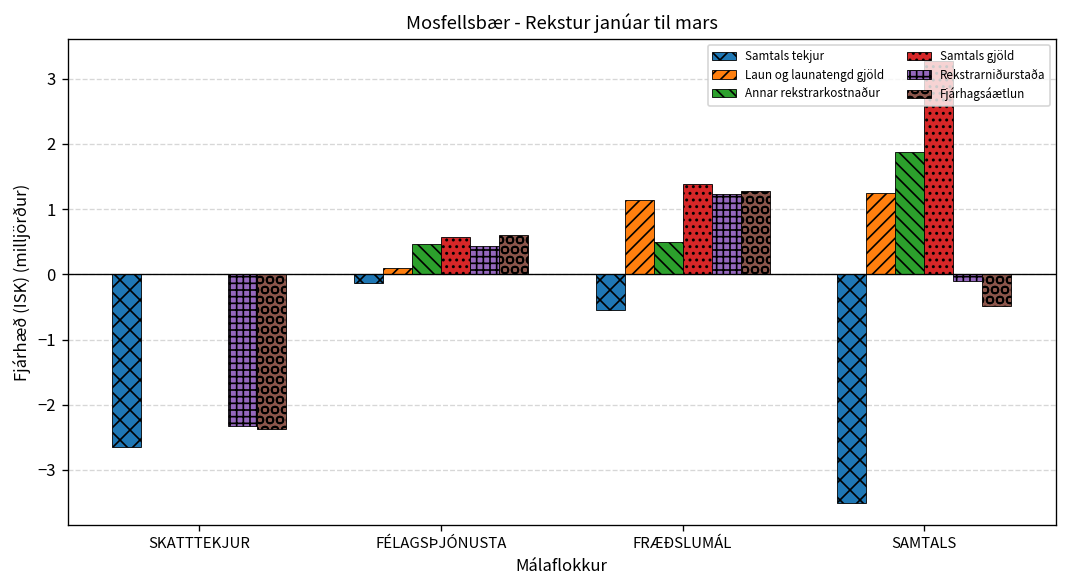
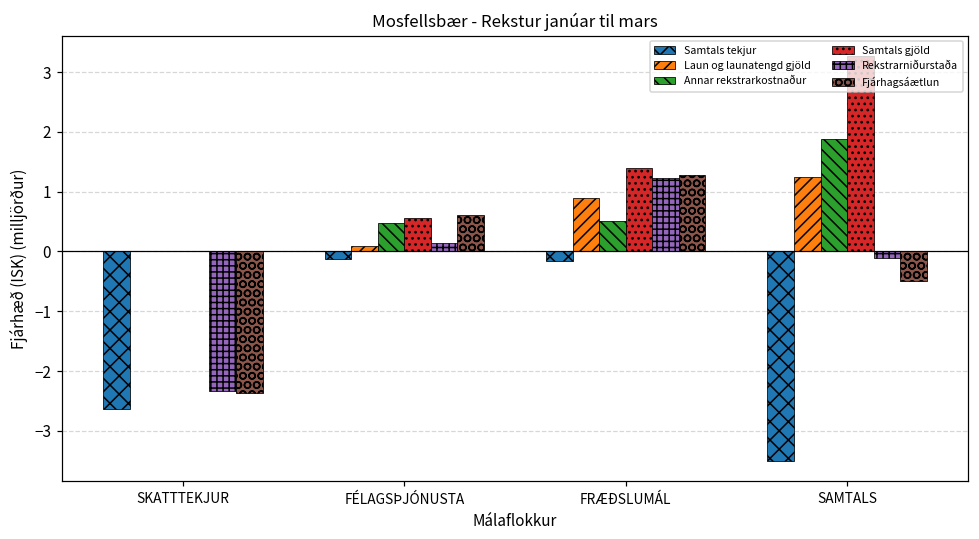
Rekstrarniðurstaða, FÉLAGSÞJÓNUSTA: 0.4 -> 0.1
Samtals tekjur, FRÆÐSLUMÁL: -0.6 -> -0.2
Laun og launatengd gjöld, FRÆÐSLUMÁL: 1.1 -> 0.9
